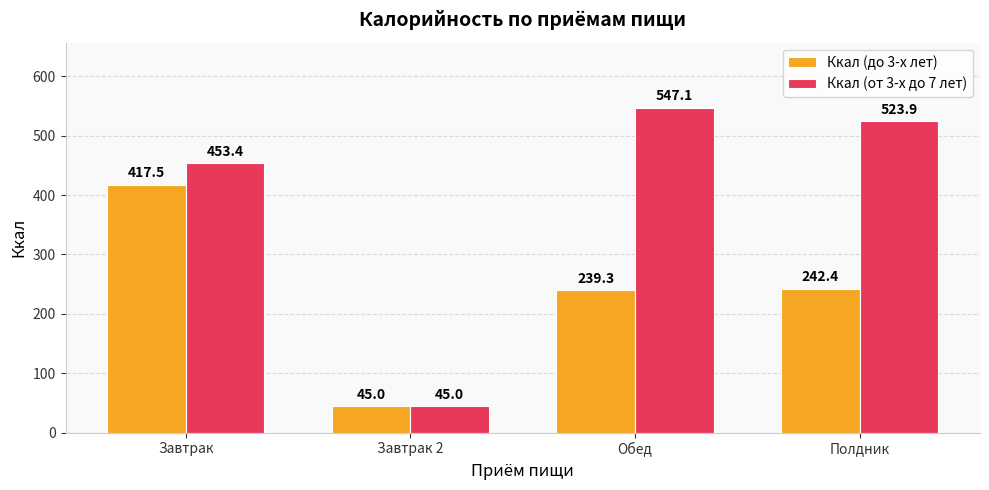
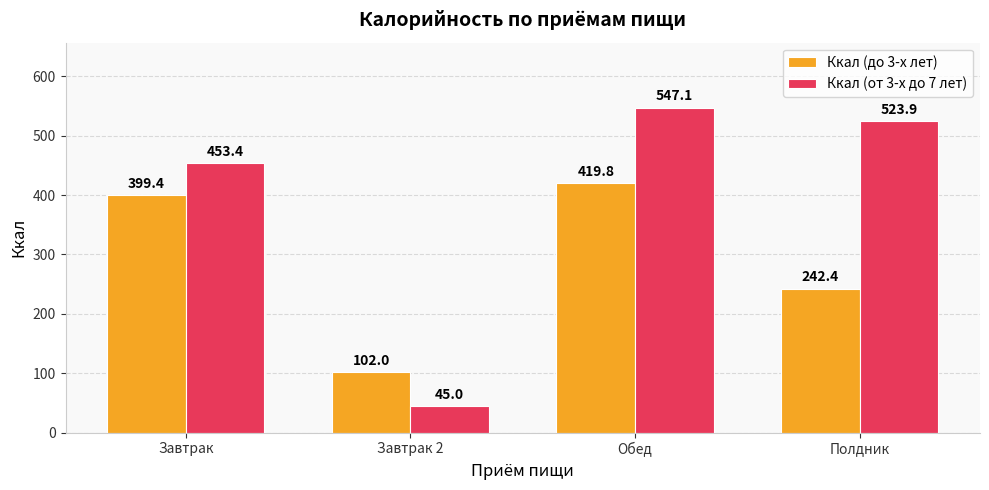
Ккал (до 3-х лет), Завтрак: 417.5 -> 399.4
Ккал (до 3-х лет), Завтрак 2: 45.0 -> 102.0
Ккал (до 3-х лет), Обед: 239.3 -> 419.8
